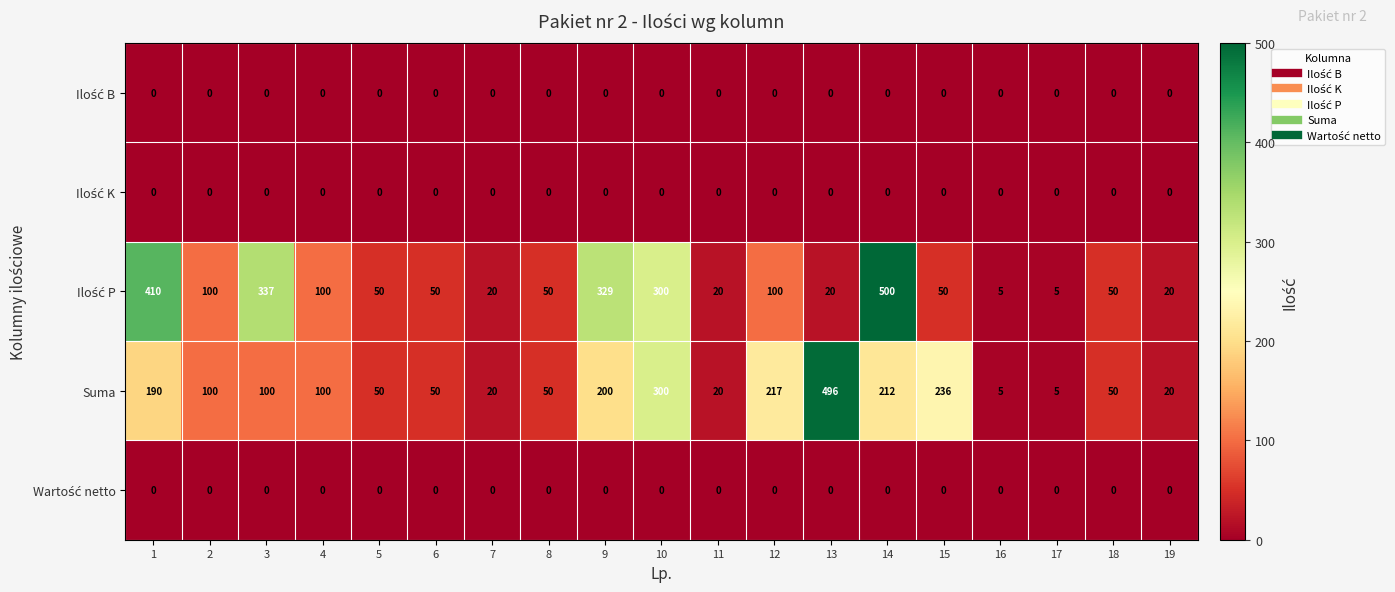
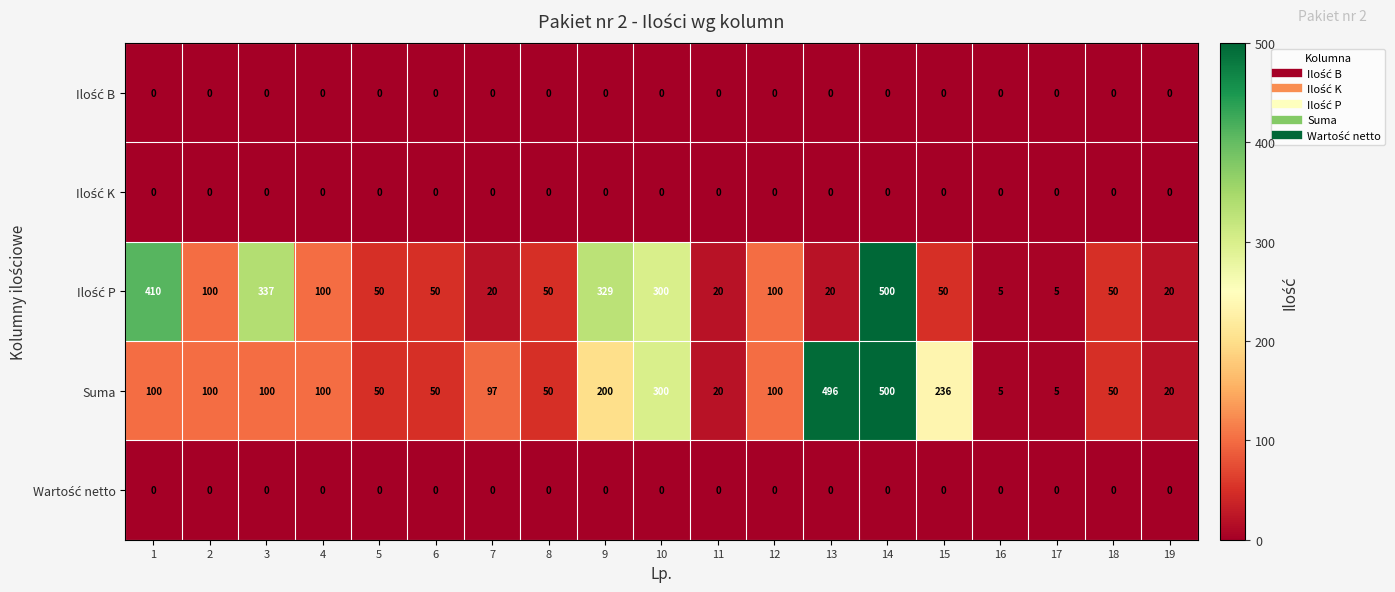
Suma, 1: 190 -> 100
Suma, 7: 20 -> 97
Suma, 12: 217 -> 100
Suma, 14: 212 -> 500
